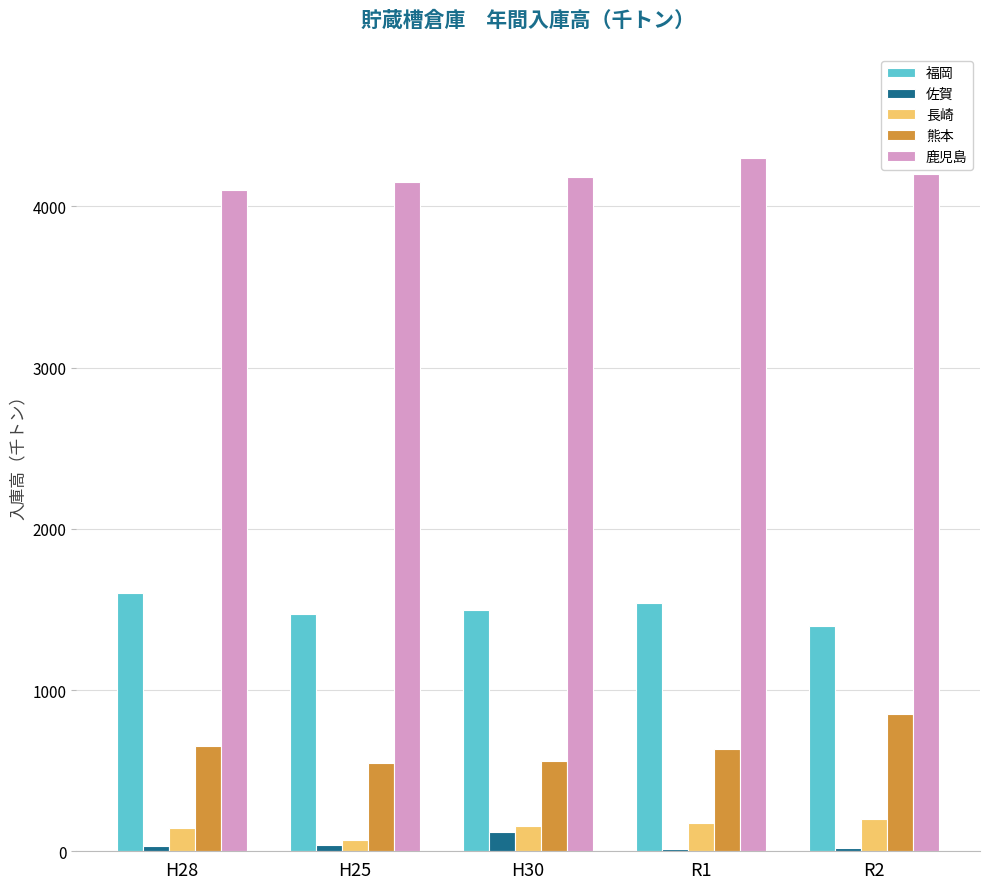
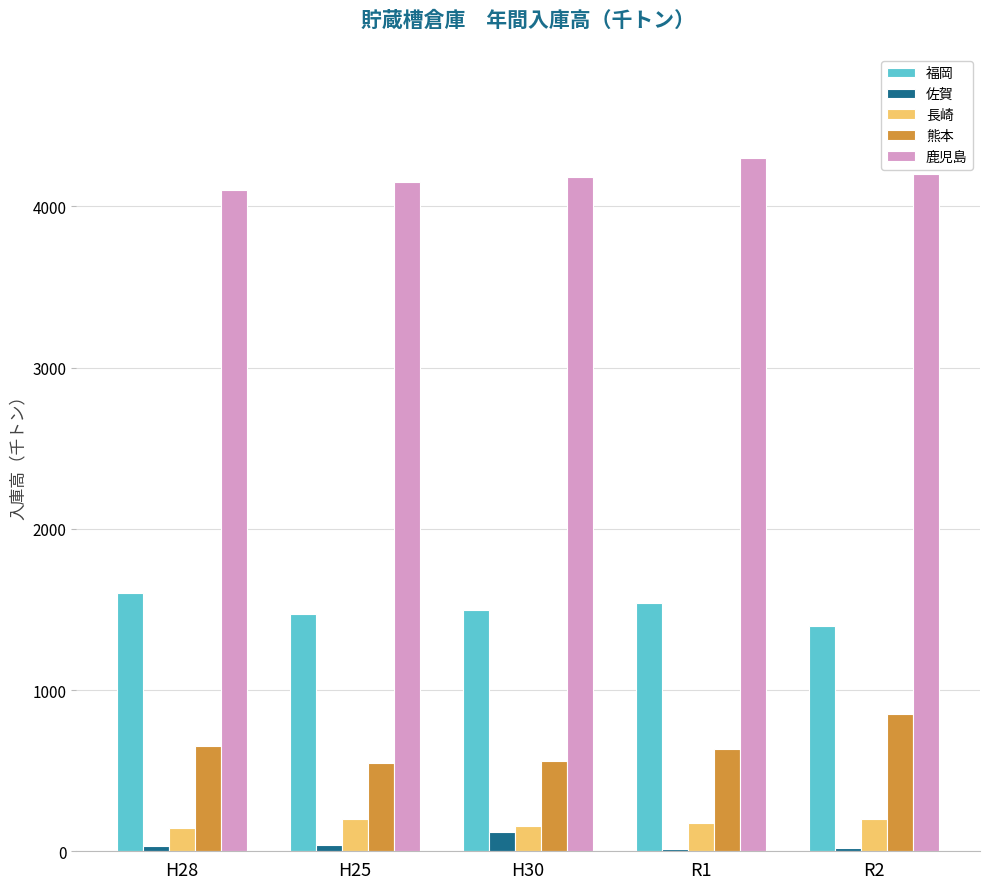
長崎, H25: 70 -> 200
